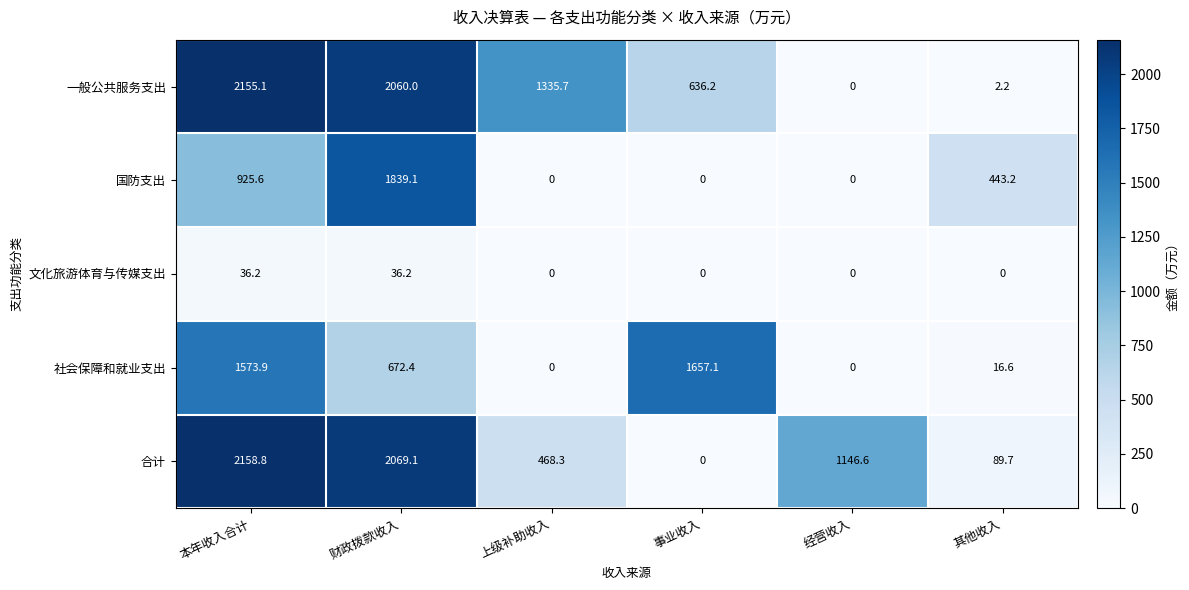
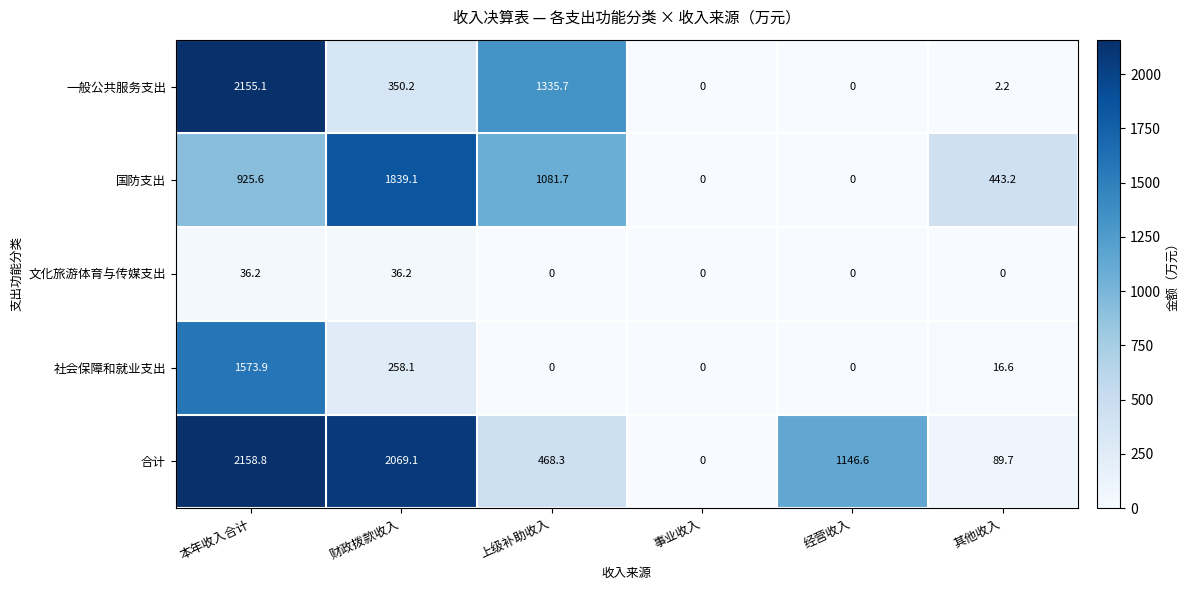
一般公共服务支出, 财政拨款收入: 2060.0 -> 350.2
一般公共服务支出, 事业收入: 636.2 -> 0
国防支出, 上级补助收入: 0 -> 1081.7
社会保障和就业支出, 财政拨款收入: 672.4 -> 258.1
社会保障和就业支出, 事业收入: 1657.1 -> 0
